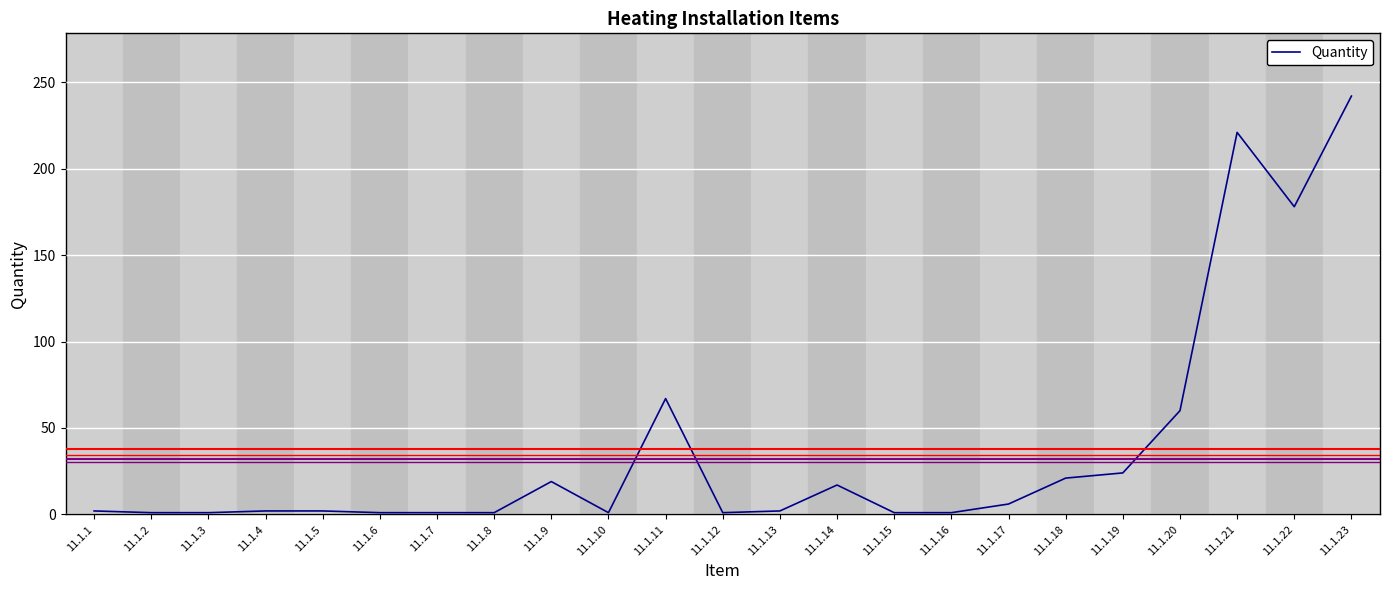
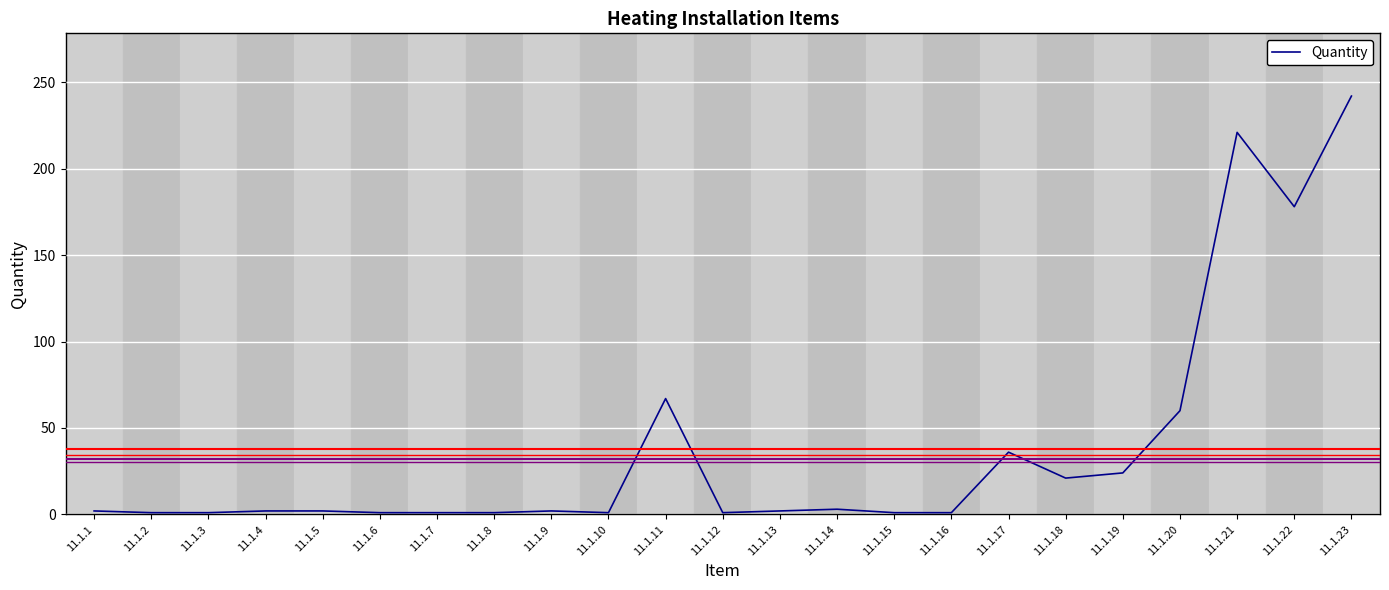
11.1.9: 19 -> 2
11.1.14: 17 -> 3
11.1.17: 6 -> 36
